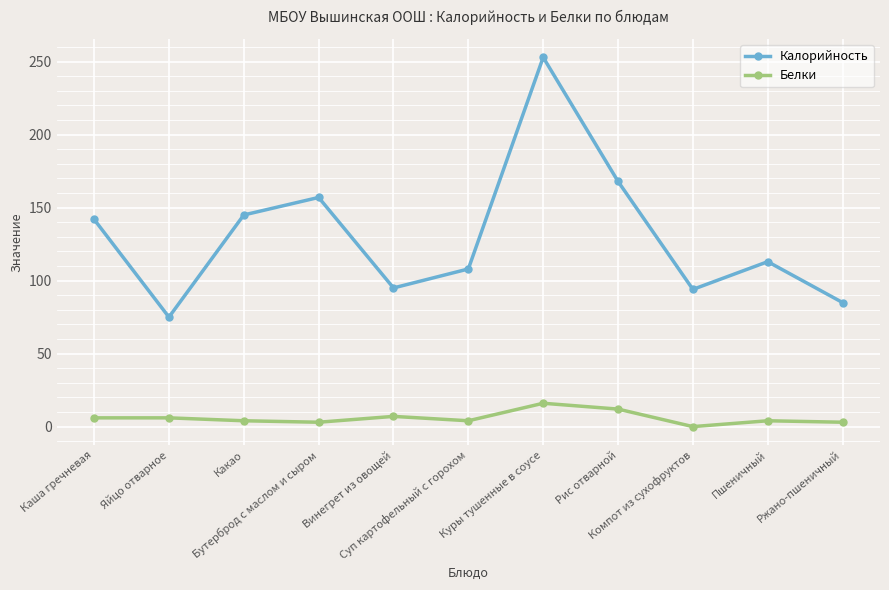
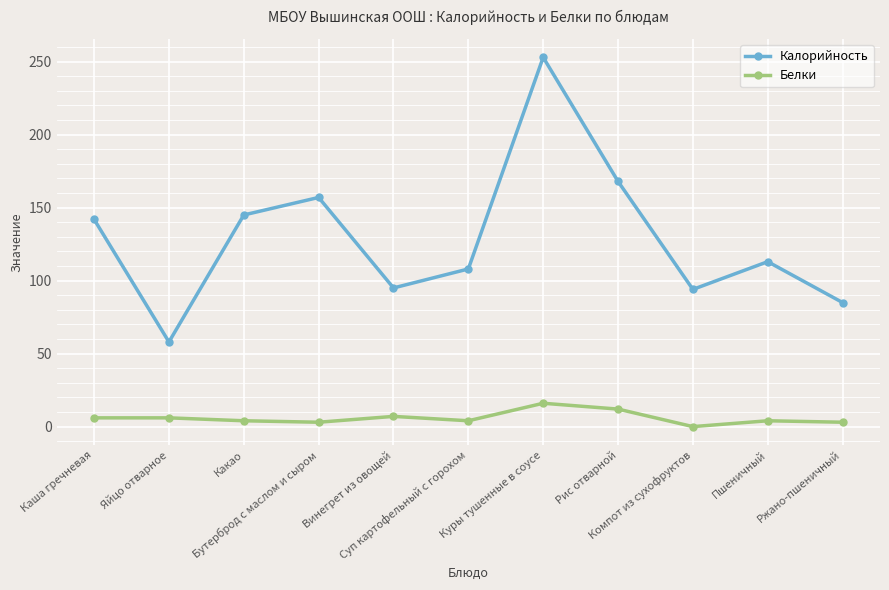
Калорийность, Яйцо отварное: 75 -> 58
